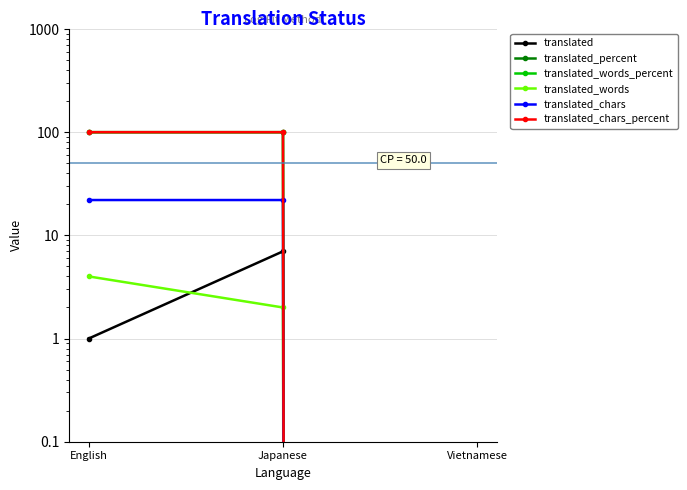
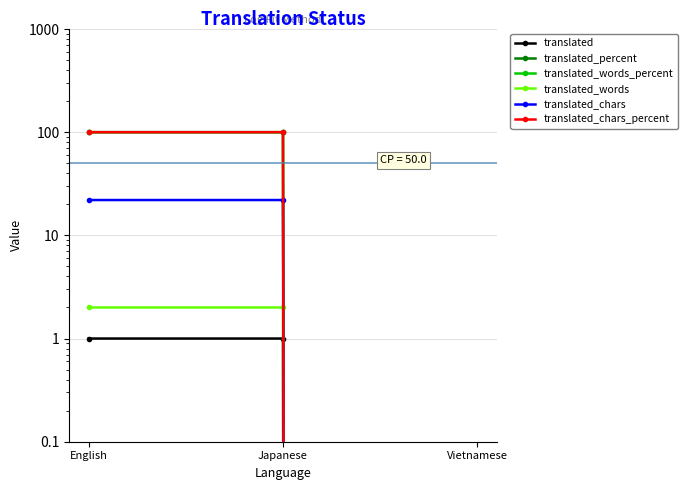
translated_words, English: 4 -> 2
translated, Japanese: 7 -> 1
